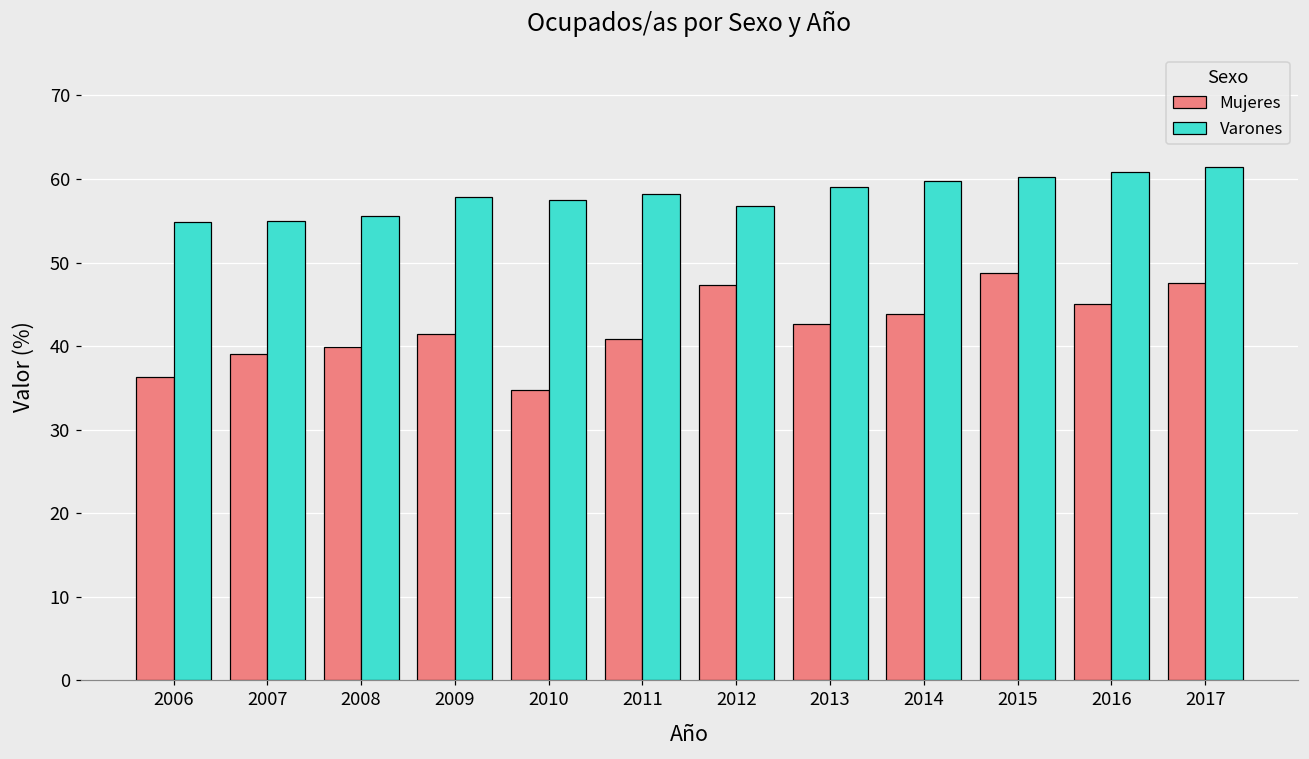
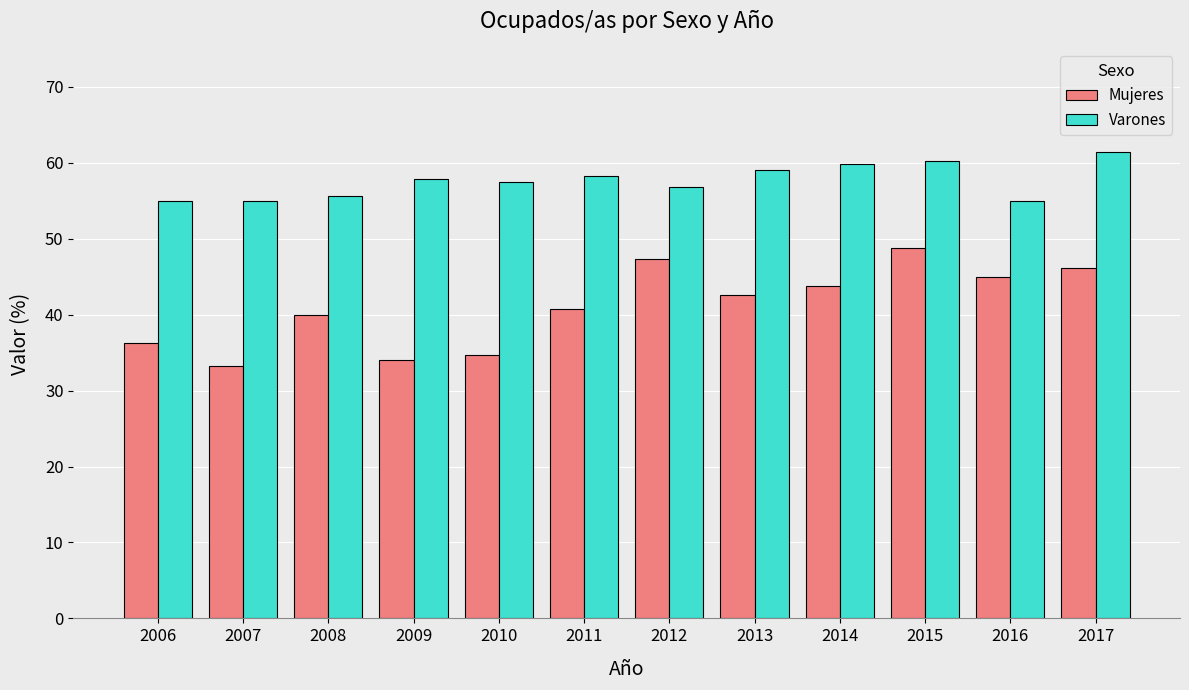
Mujeres, 2007: 39 -> 33
Mujeres, 2009: 41 -> 34
Varones, 2016: 61 -> 55
Mujeres, 2017: 48 -> 46
